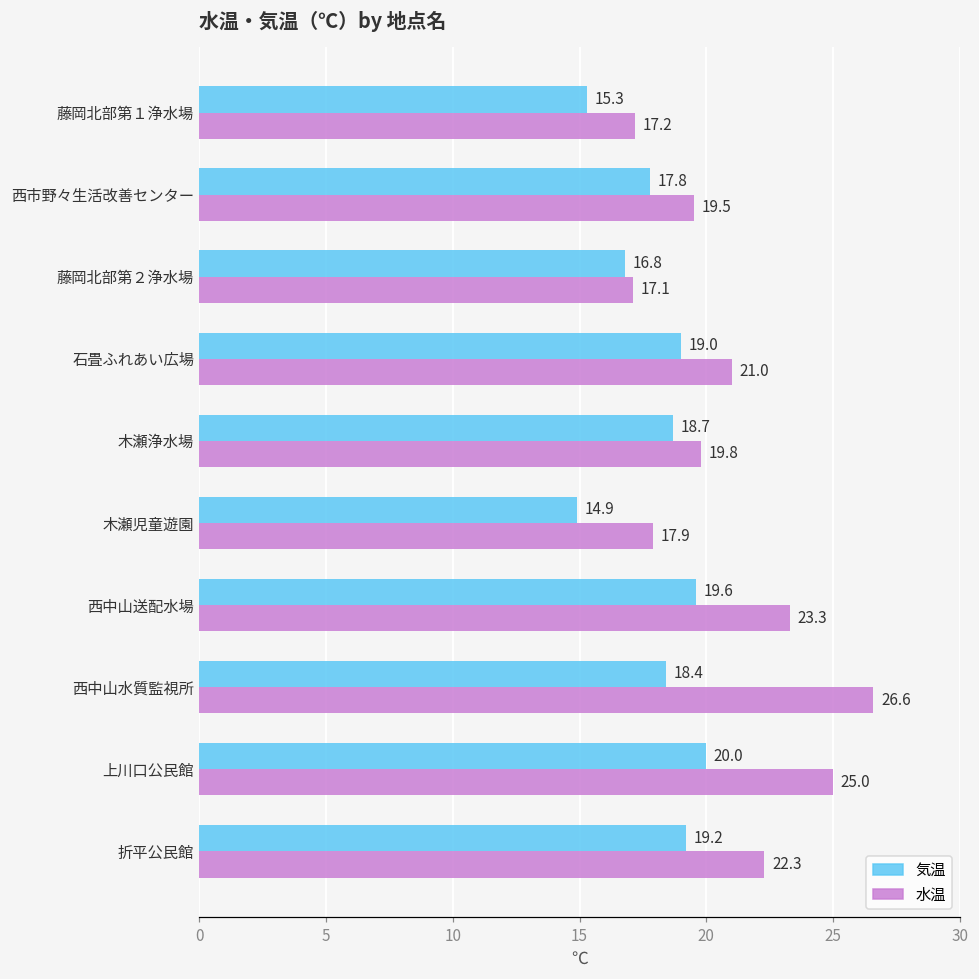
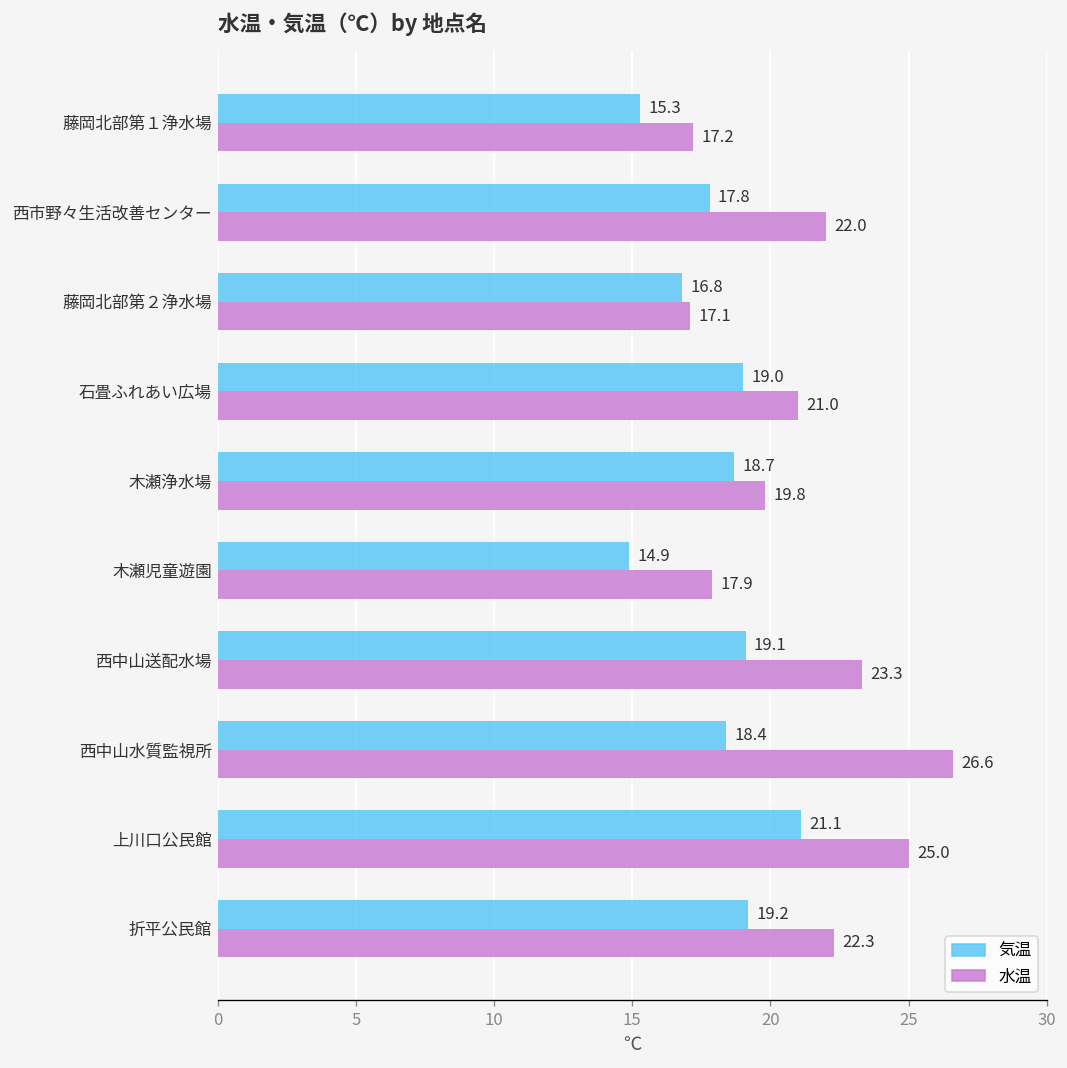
水温, 西市野々生活改善センター: 19.5 -> 22.0
気温, 西中山送配水場: 19.6 -> 19.1
気温, 上川口公民館: 20.0 -> 21.1
